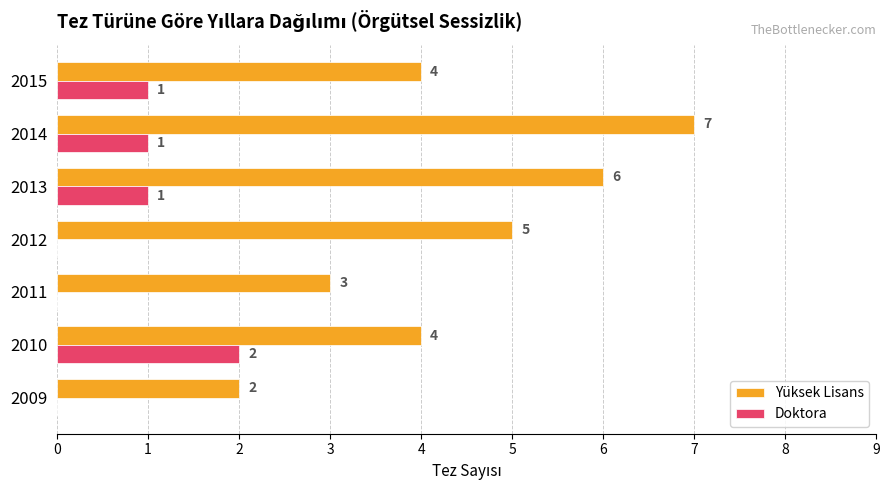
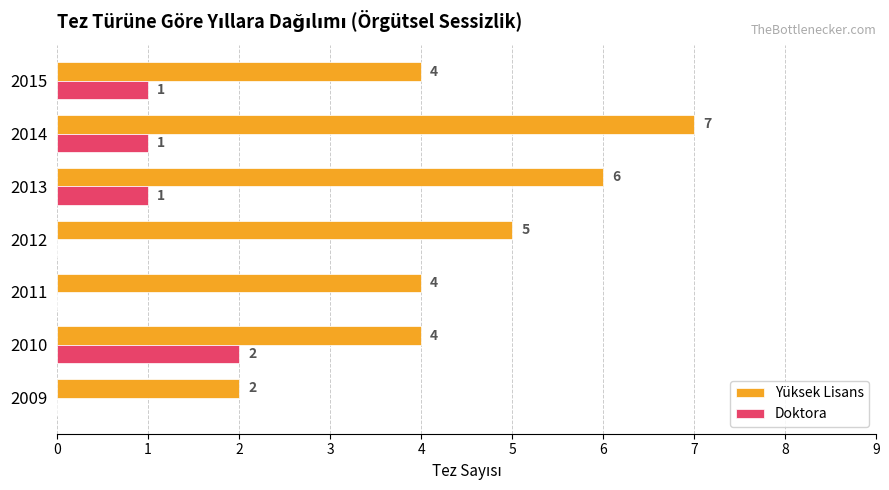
Yüksek Lisans, 2011: 3 -> 4
